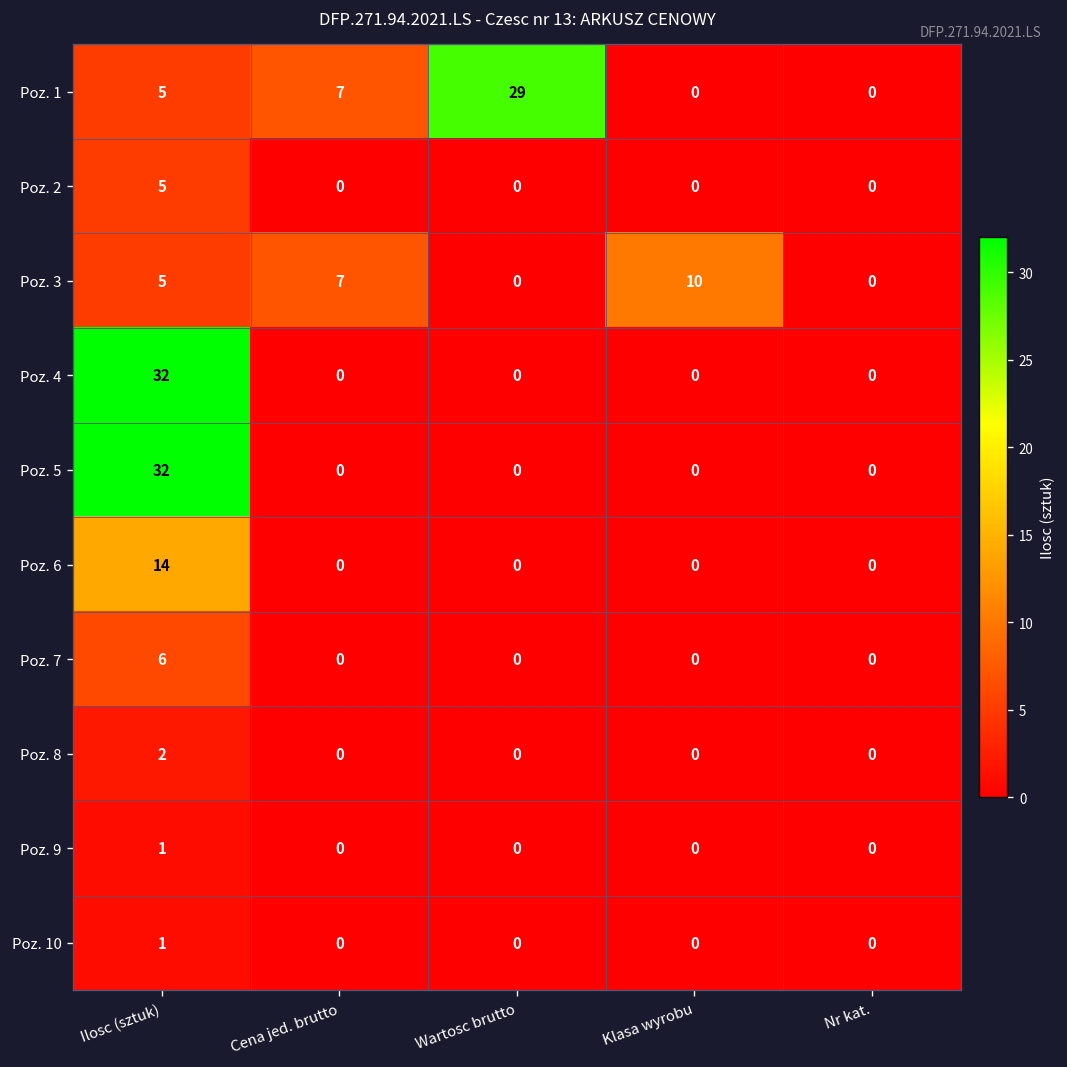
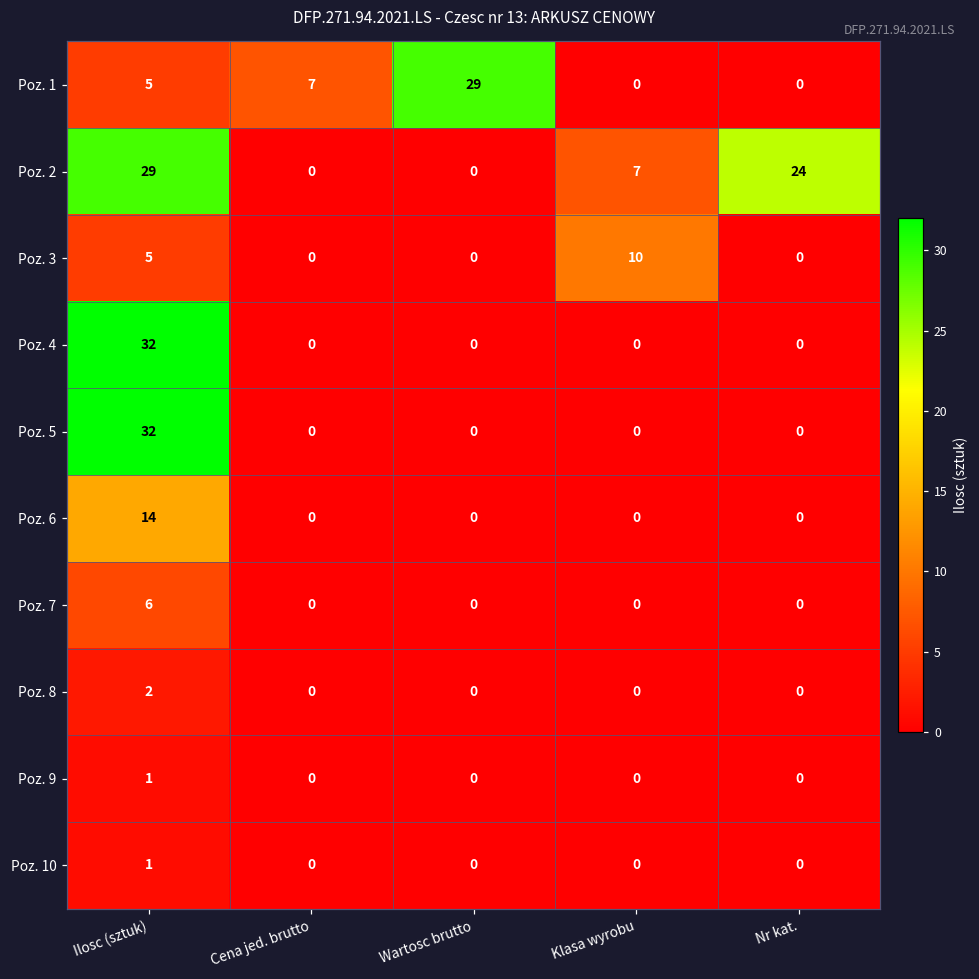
Poz. 2, Ilosc (sztuk): 5 -> 29
Poz. 2, Klasa wyrobu: 0 -> 7
Poz. 2, Nr kat.: 0 -> 24
Poz. 3, Cena jed. brutto: 7 -> 0
